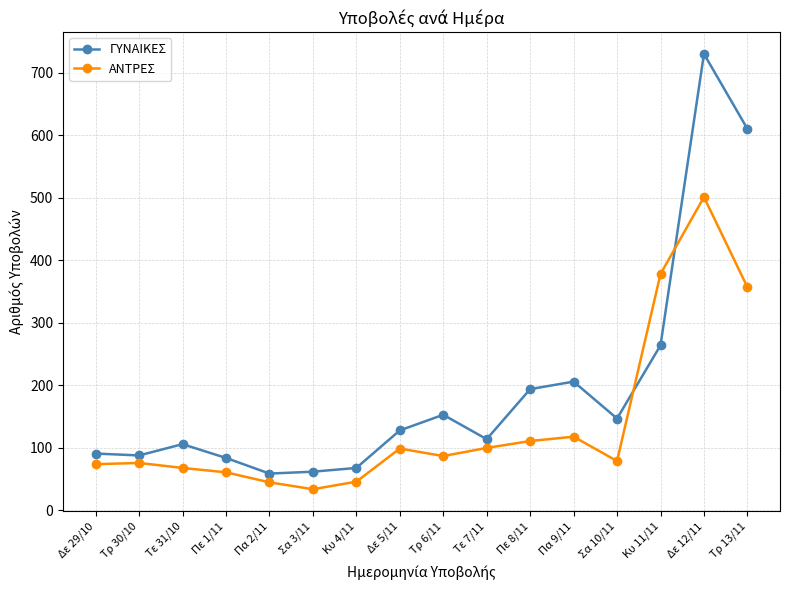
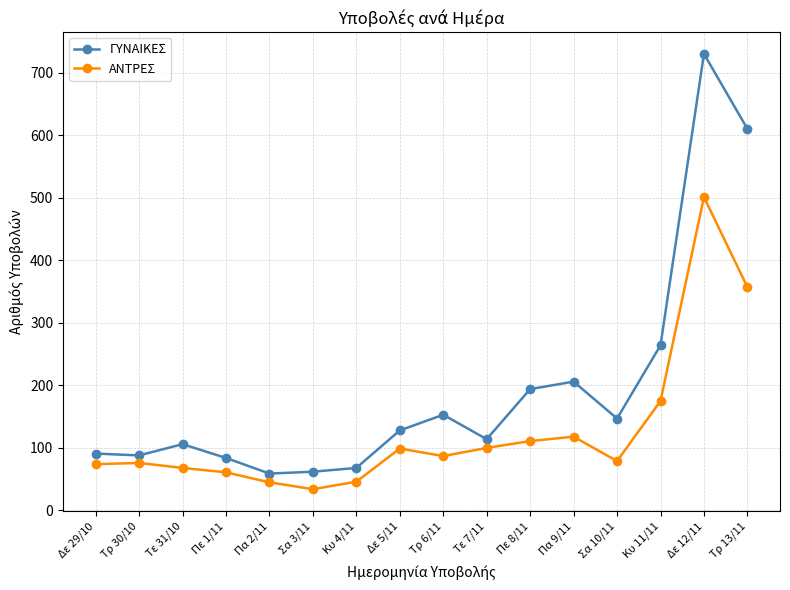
ΑΝΤΡΕΣ, Κυ 11/11: 380 -> 180
